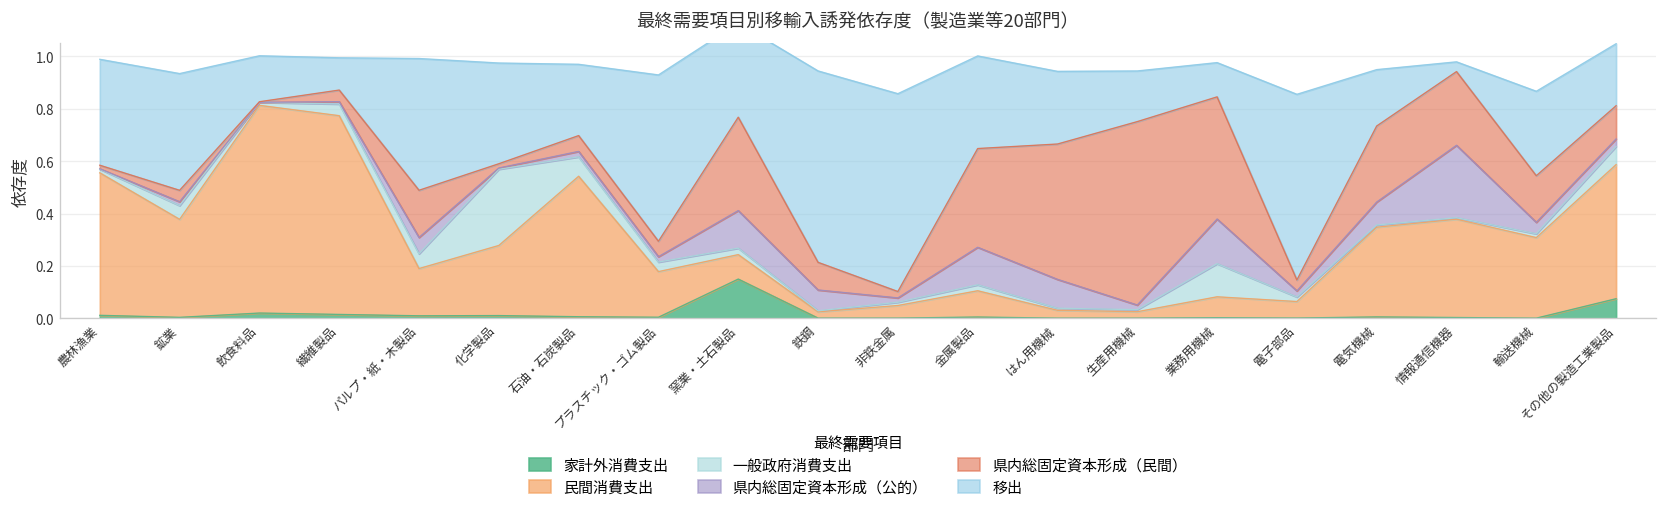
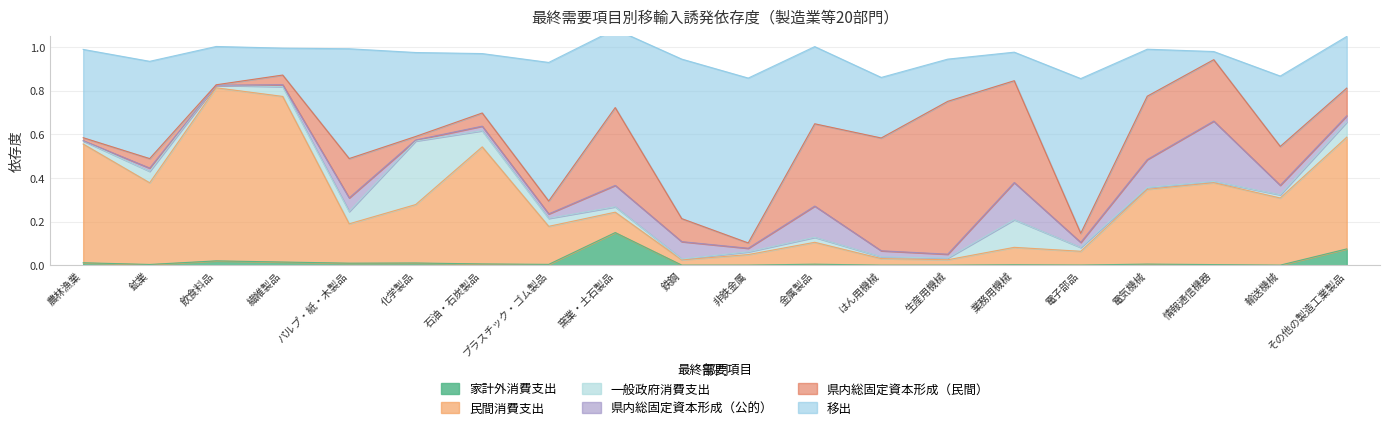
県内総固定資本形成（公的）, 窯業・土石製品: 0.14 -> 0.10
県内総固定資本形成（公的）, はん用機械: 0.11 -> 0.03
県内総固定資本形成（公的）, 電気機械: 0.09 -> 0.13
